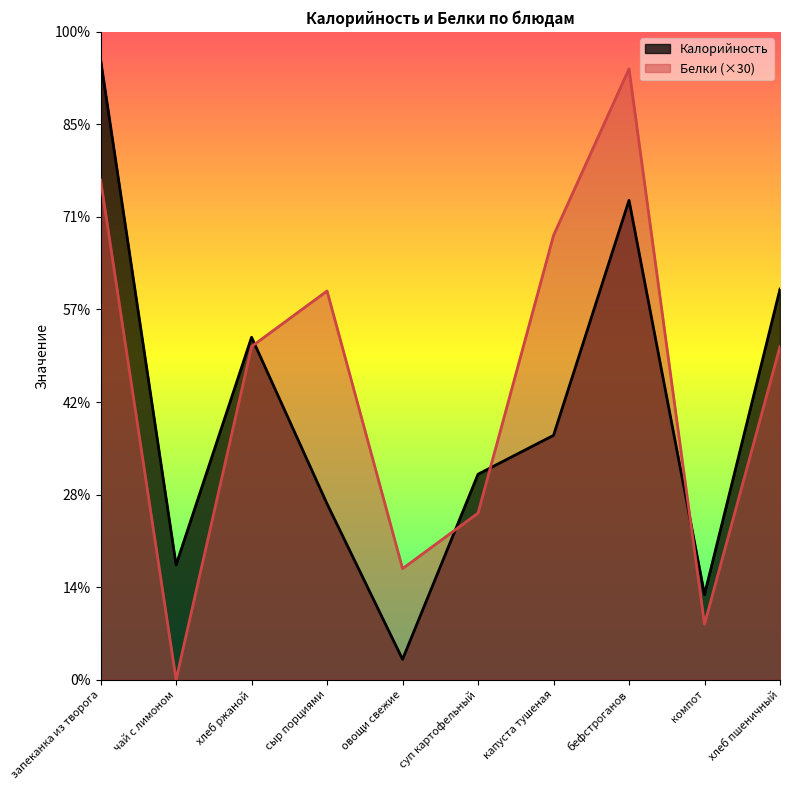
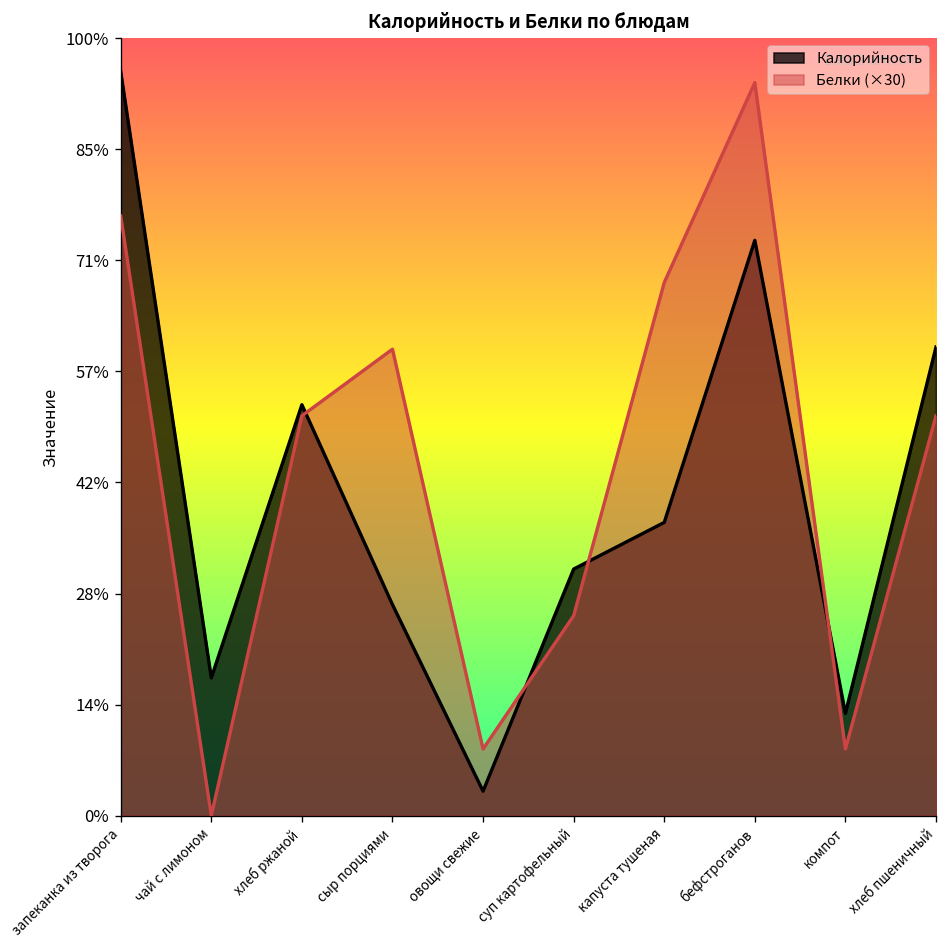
Белки (×30), овощи свежие: 17% -> 9%
